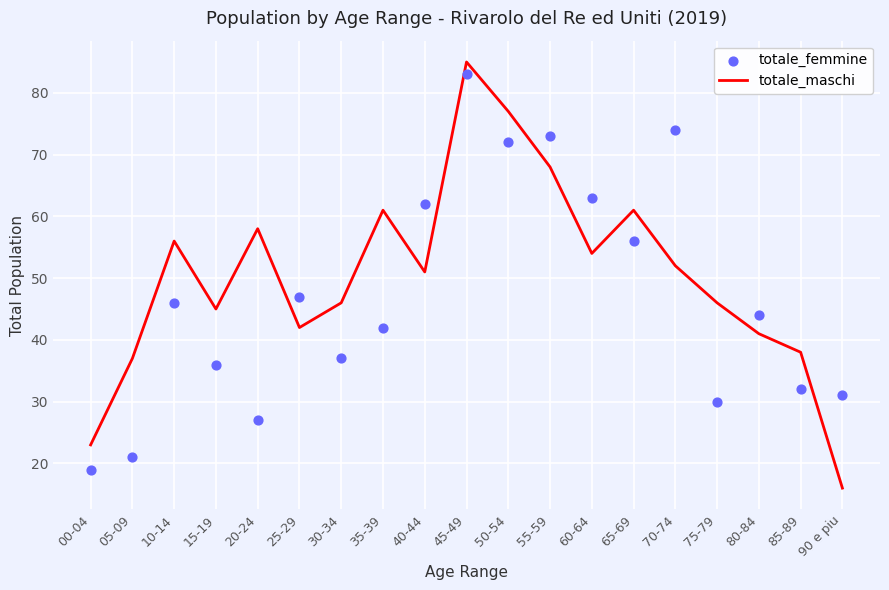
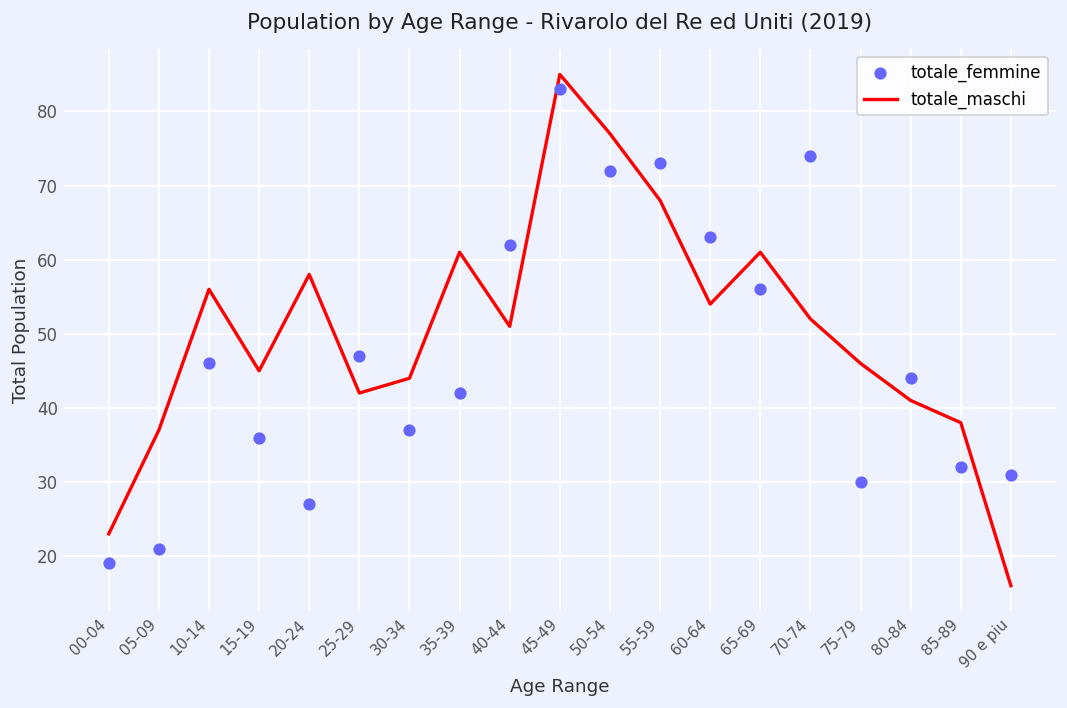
totale_maschi, 30-34: 46 -> 44
